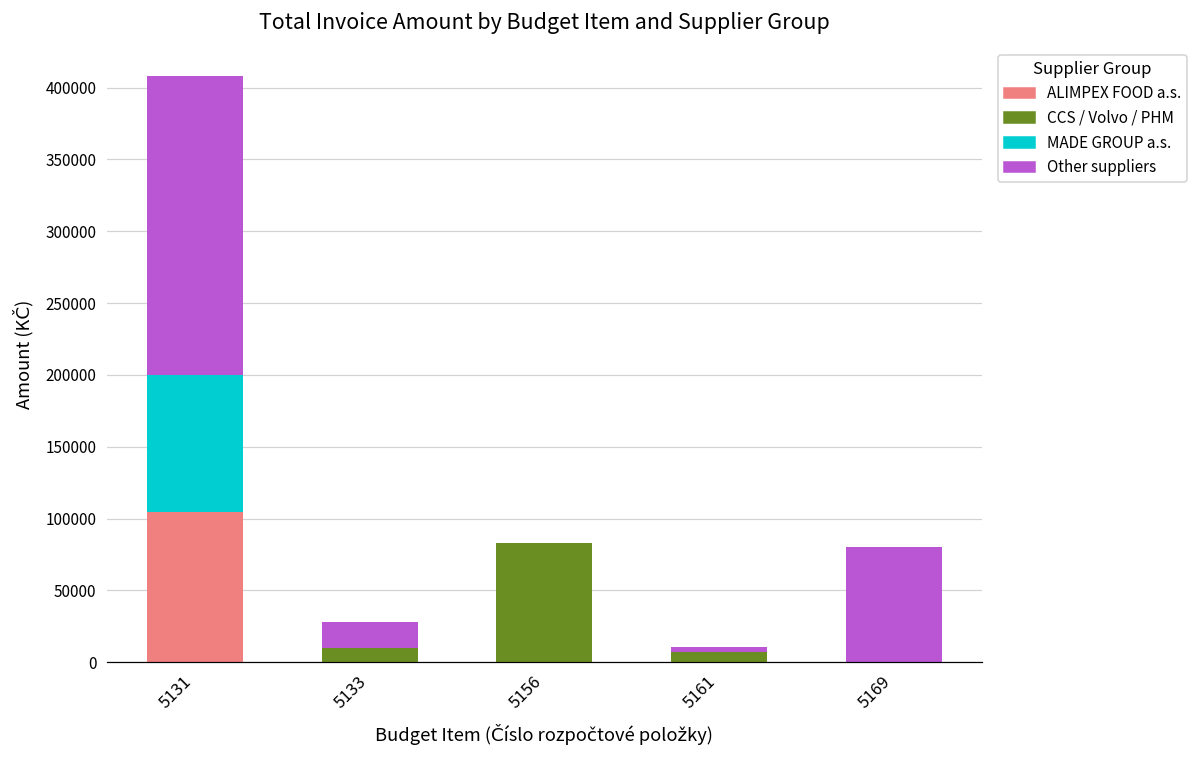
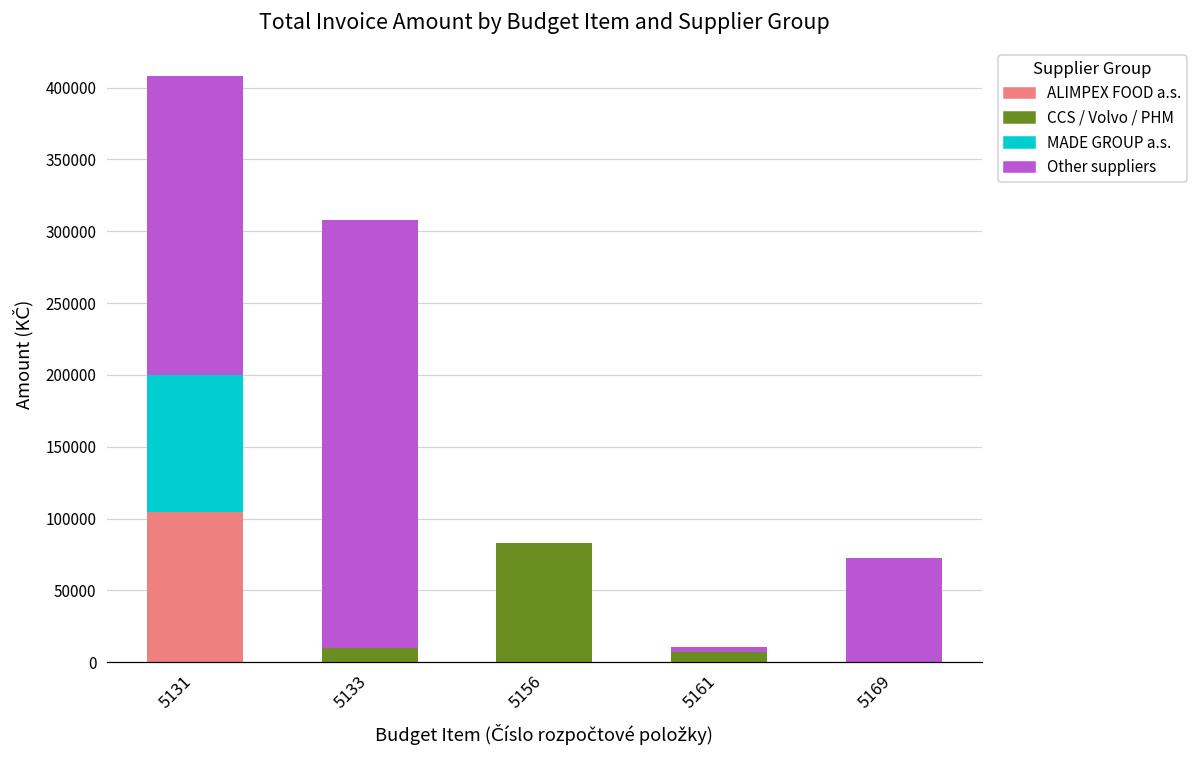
Other suppliers, 5133: 18000 -> 298000
Other suppliers, 5169: 81000 -> 72000
